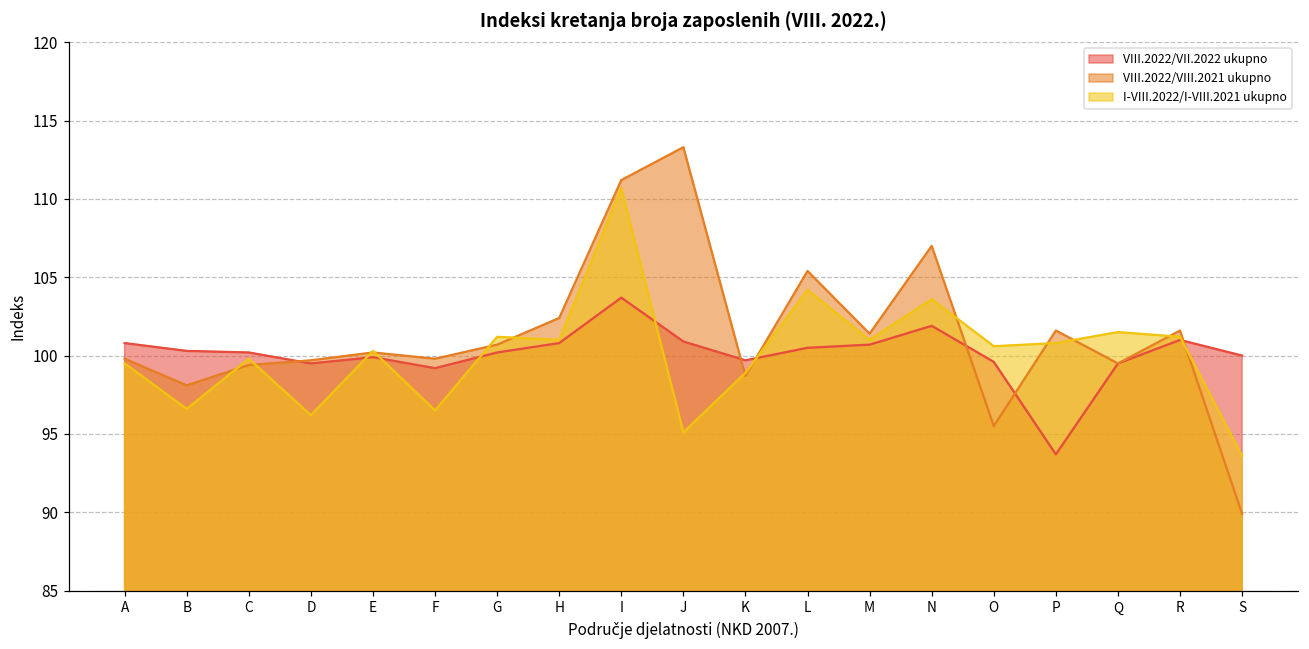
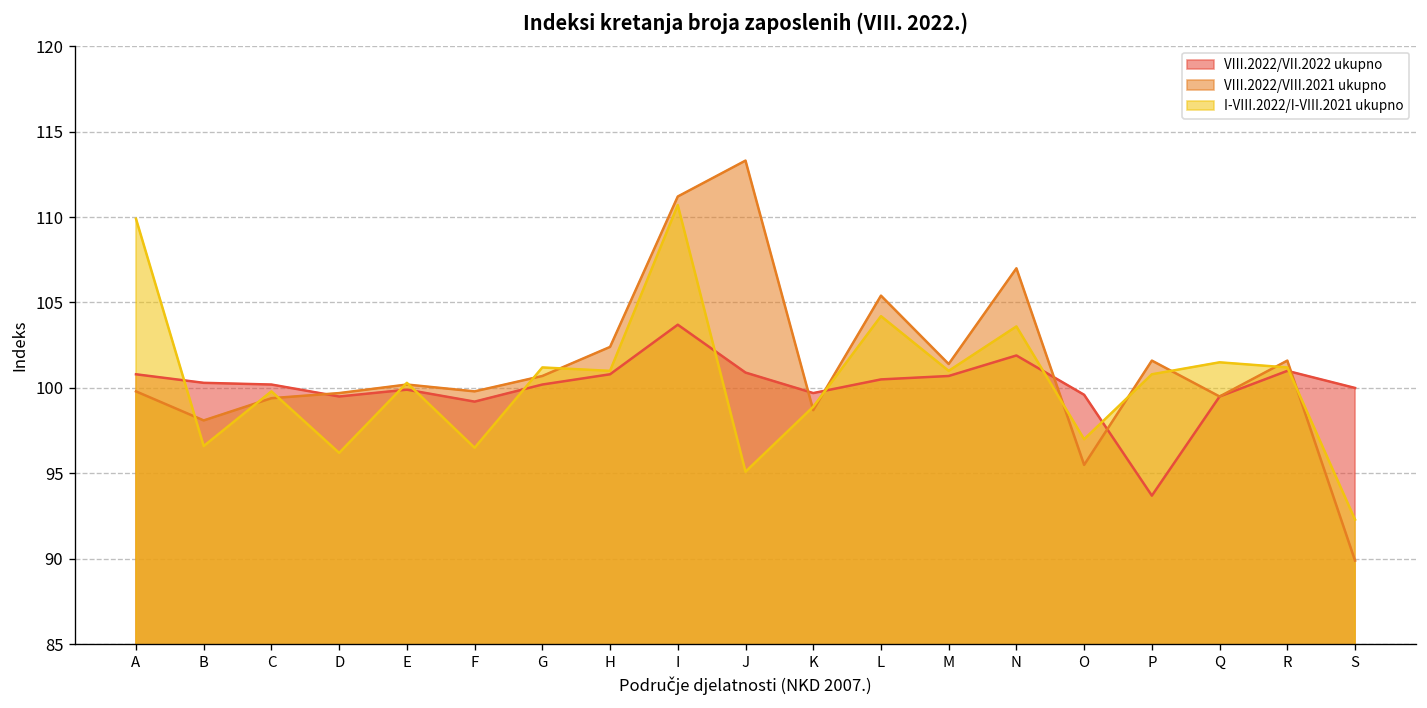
I-VIII.2022/I-VIII.2021 ukupno, A: 99.5 -> 109.9
I-VIII.2022/I-VIII.2021 ukupno, O: 100.6 -> 97.0
I-VIII.2022/I-VIII.2021 ukupno, S: 93.6 -> 92.3
